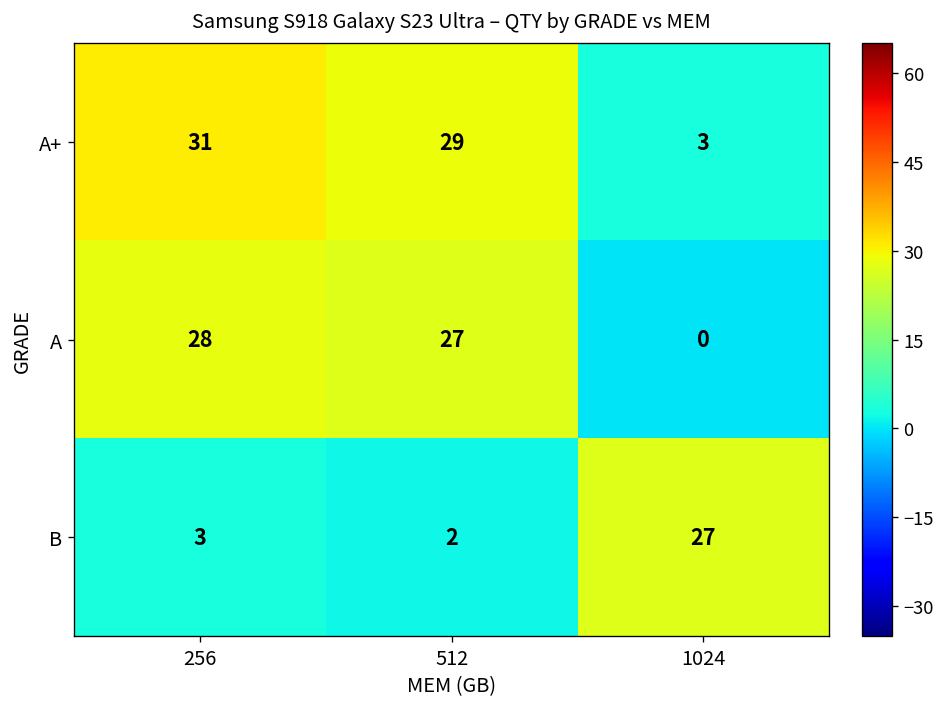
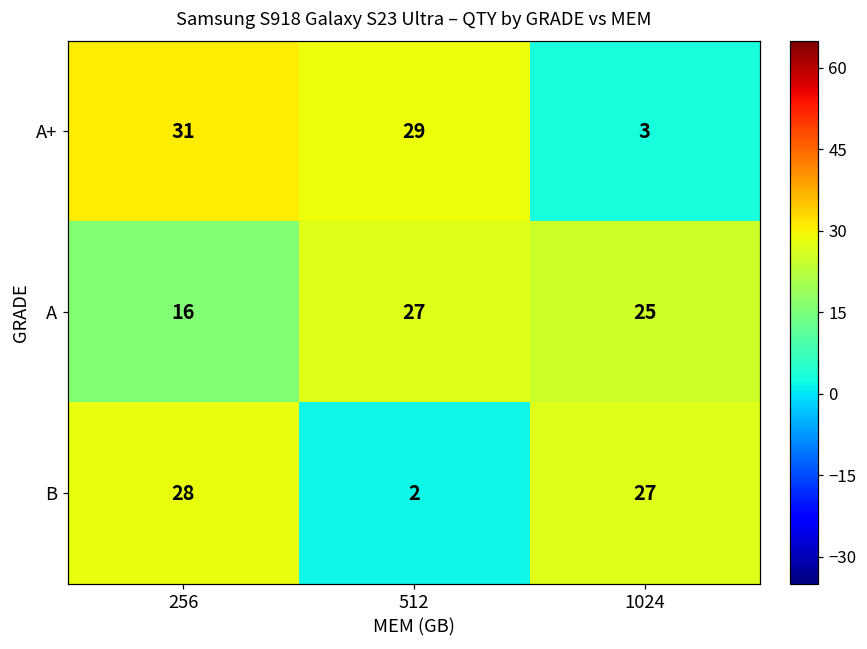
A, 256: 28 -> 16
A, 1024: 0 -> 25
B, 256: 3 -> 28
